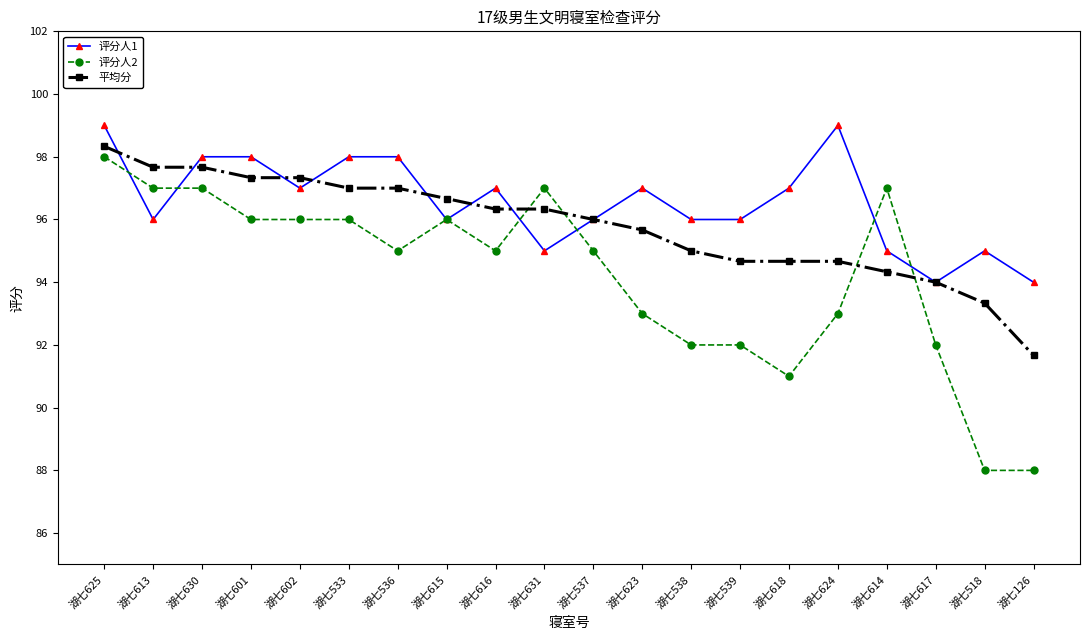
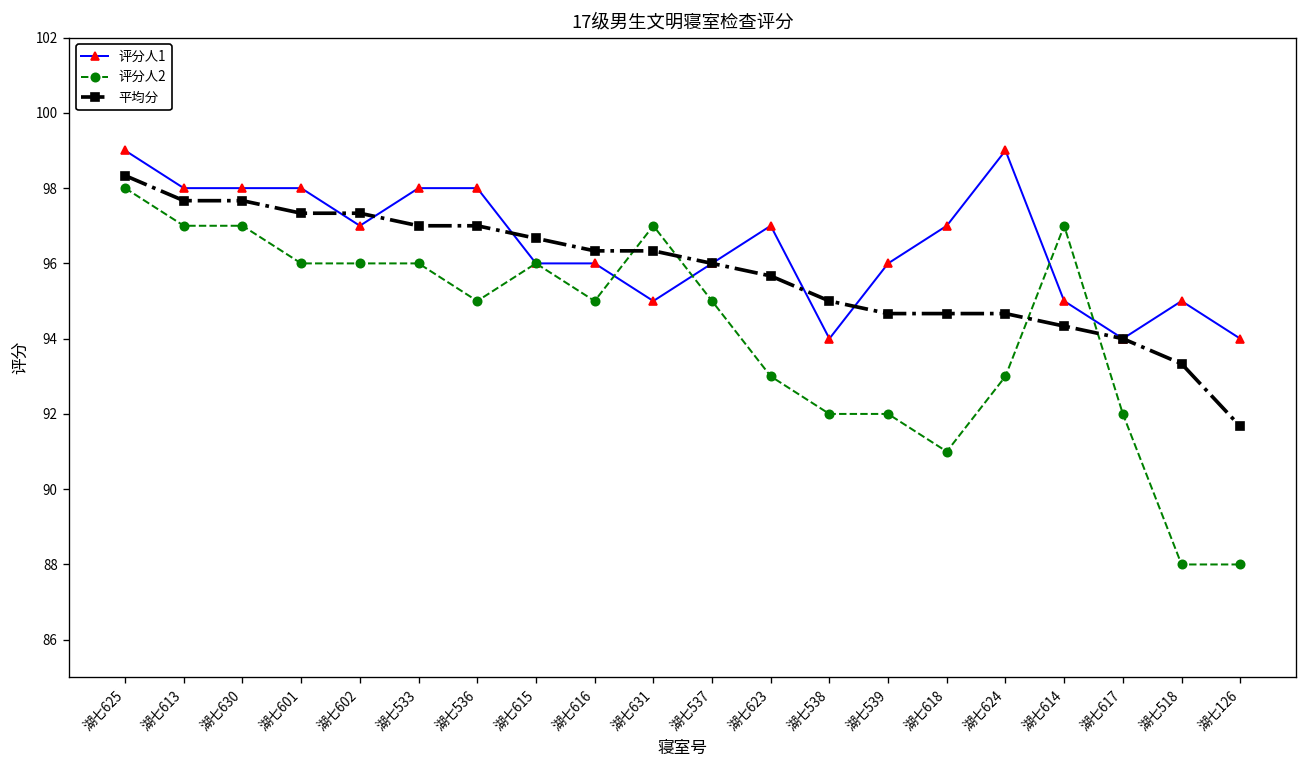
评分人1, 湖七613: 96 -> 98
评分人1, 湖七616: 97 -> 96
评分人1, 湖七538: 96 -> 94
